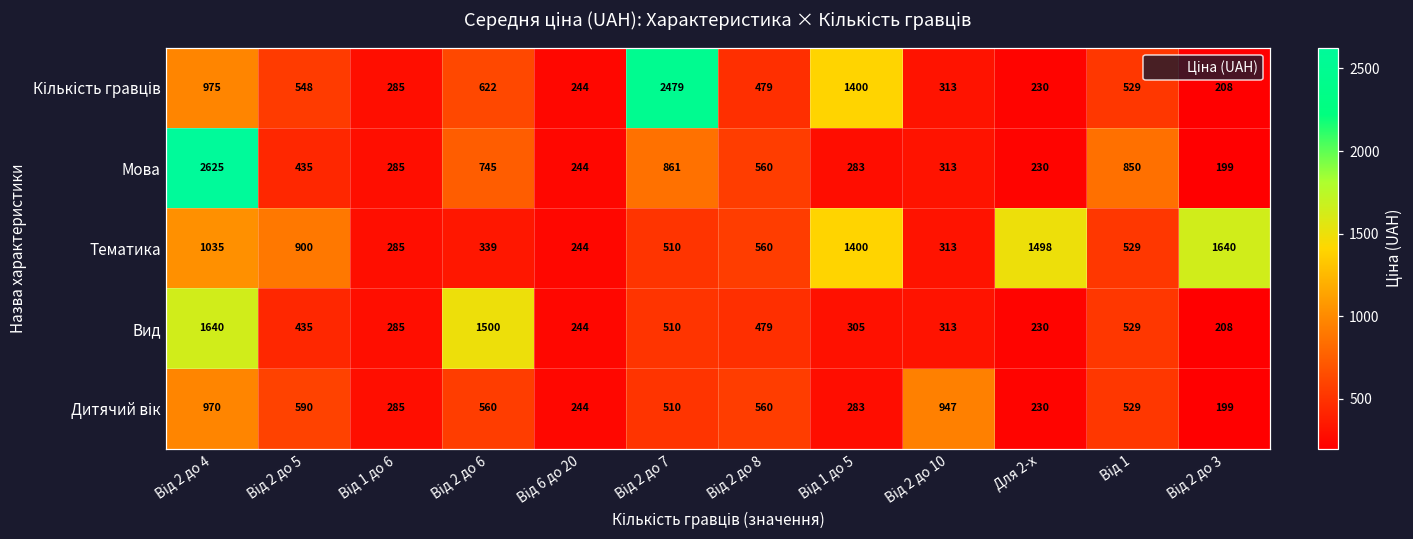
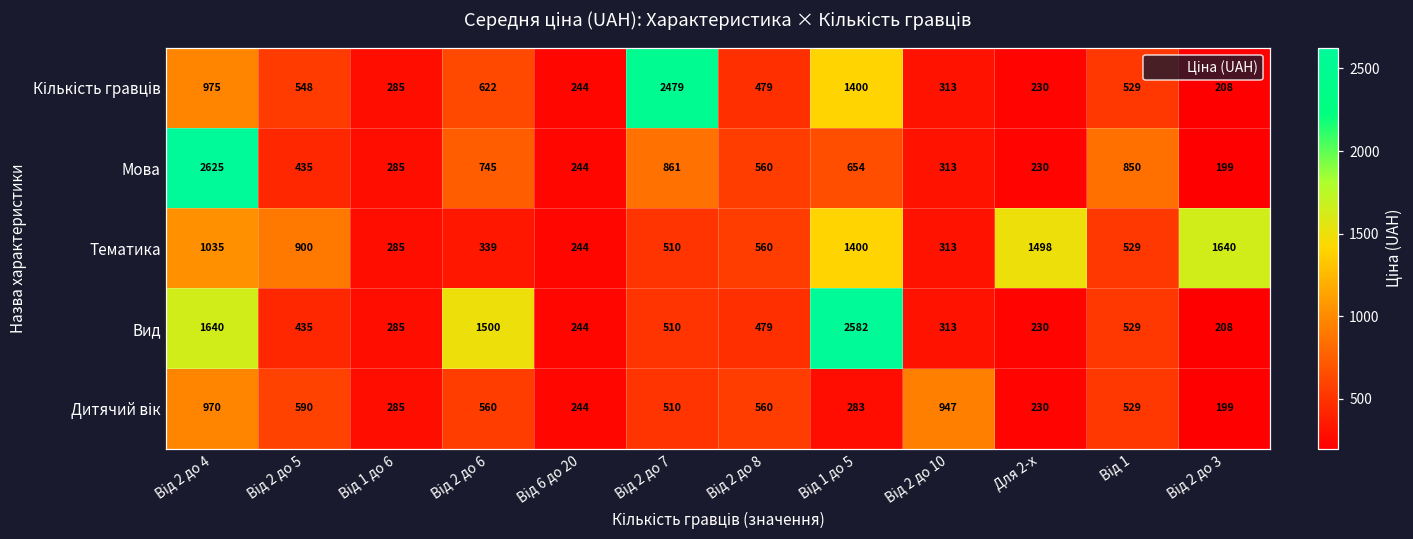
Мова, Від 1 до 5: 283 -> 654
Вид, Від 1 до 5: 305 -> 2582
